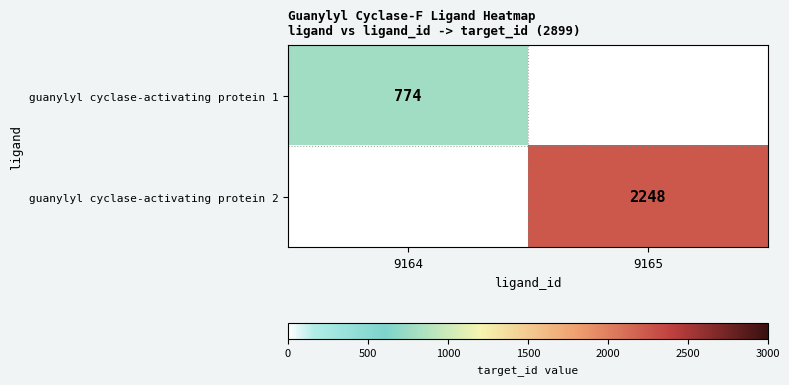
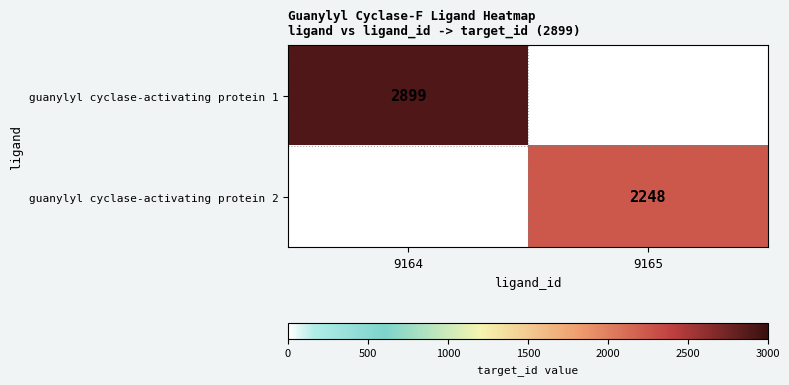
guanylyl cyclase-activating protein 1, 9164: 774 -> 2899
